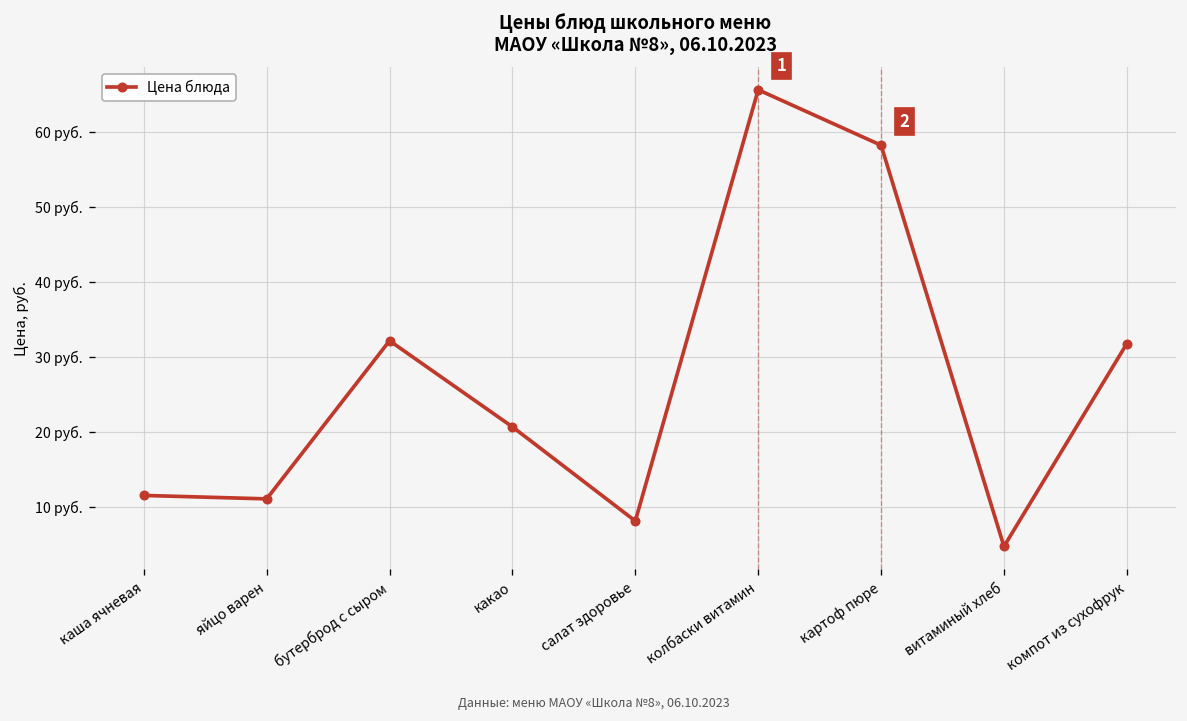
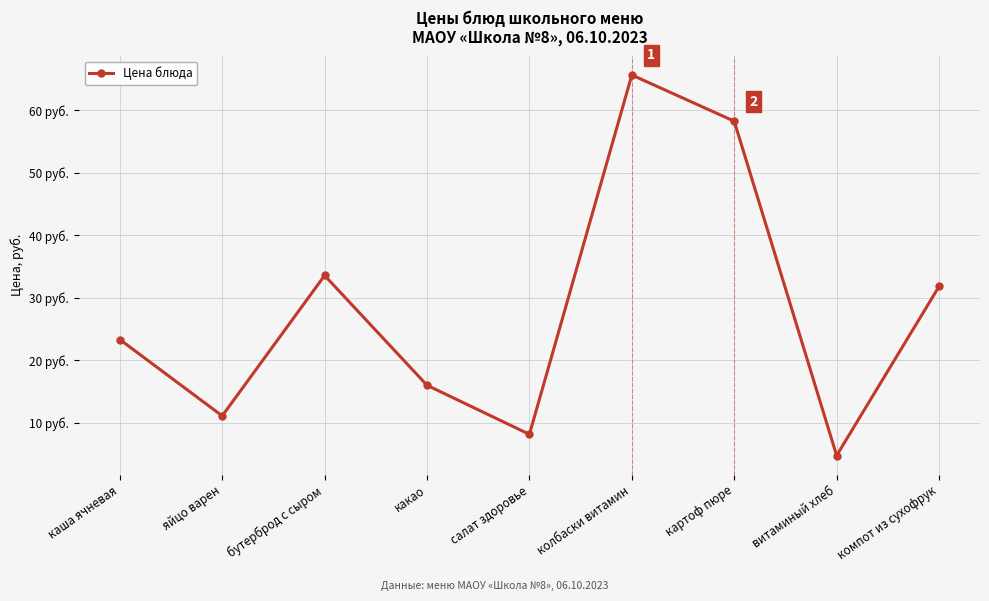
каша ячневая: 12 руб. -> 23 руб.
бутерброд с сыром: 32 руб. -> 34 руб.
какао: 21 руб. -> 16 руб.
